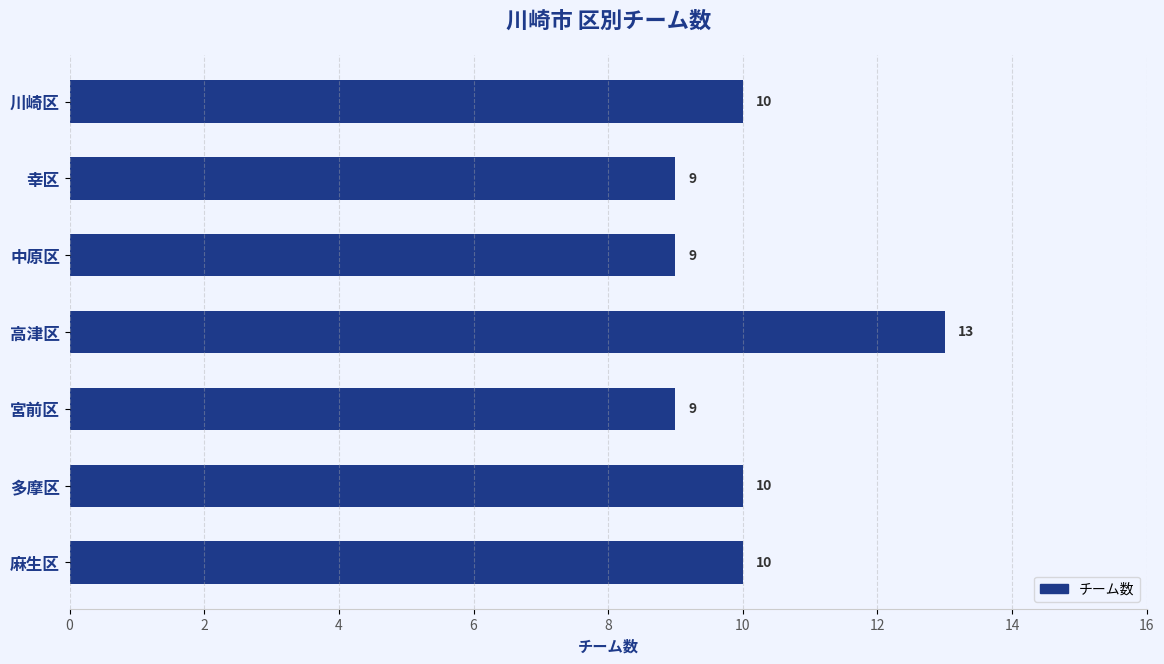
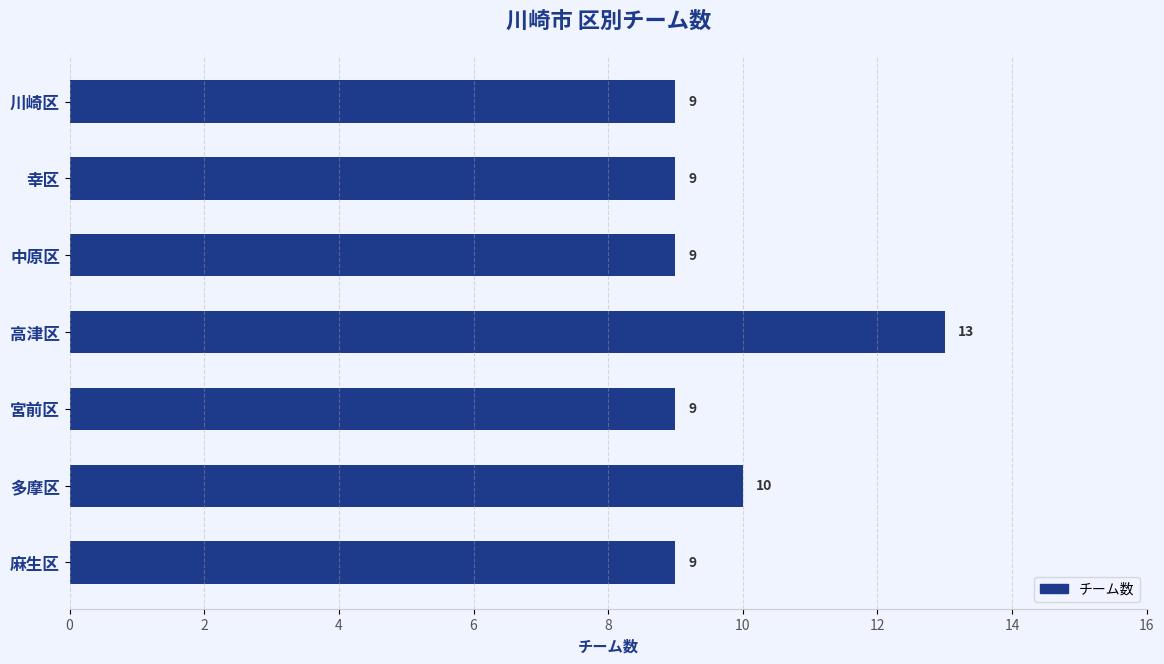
川崎区: 10 -> 9
麻生区: 10 -> 9
